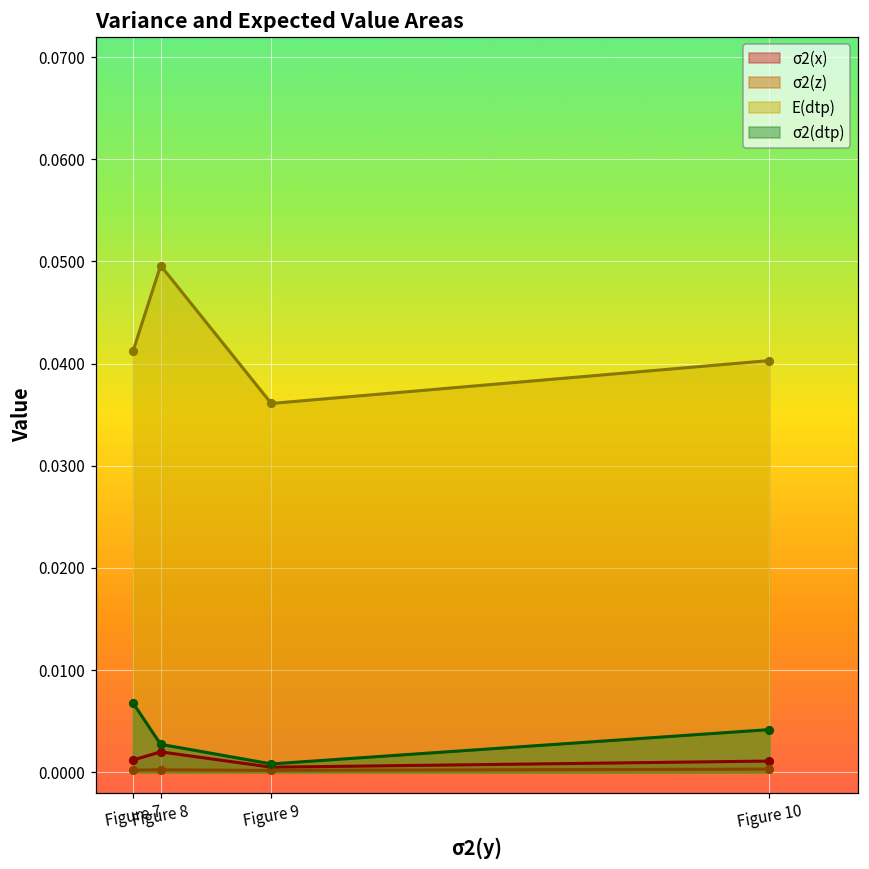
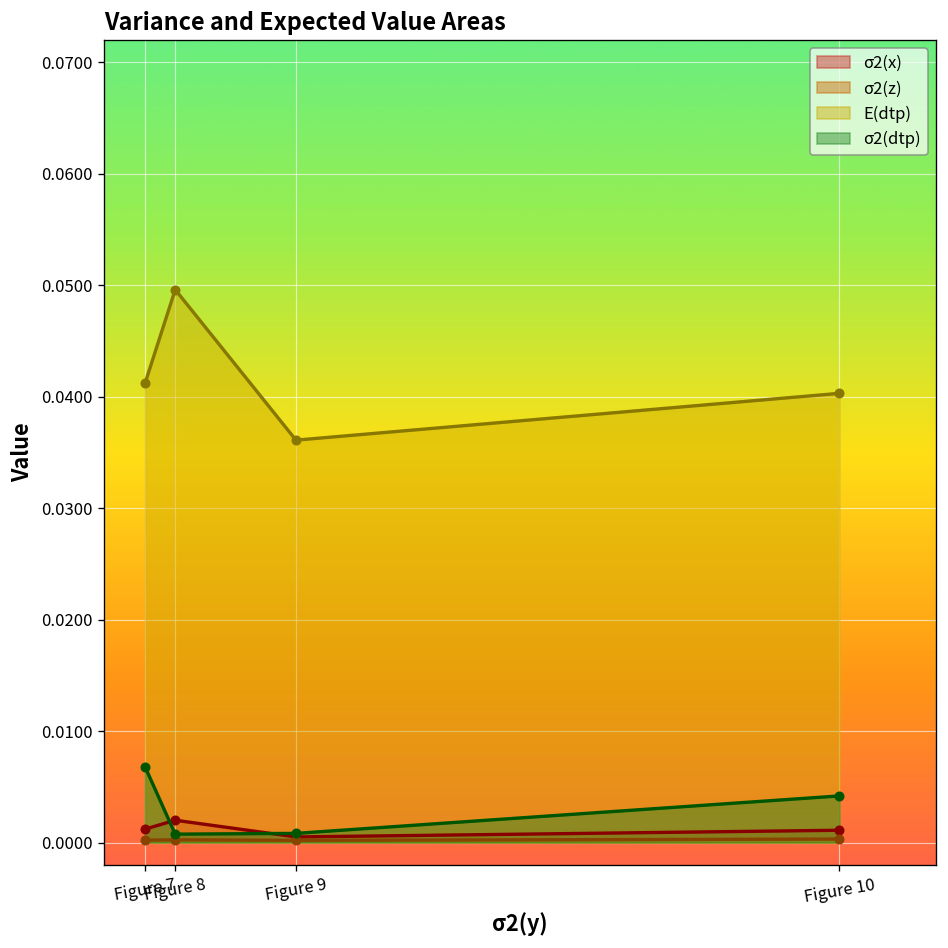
σ2(dtp), Figure 8: 0.003 -> 0.001
